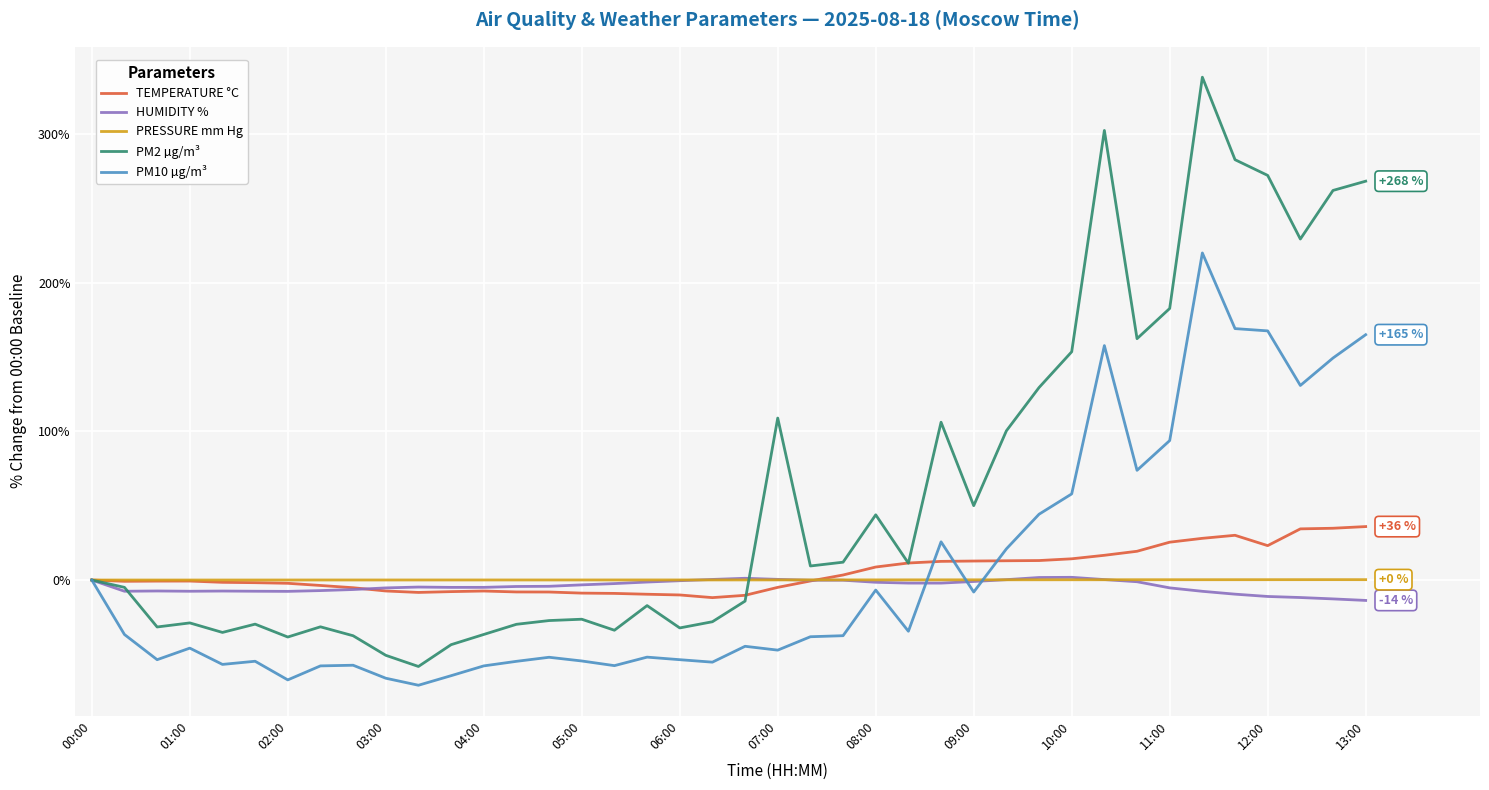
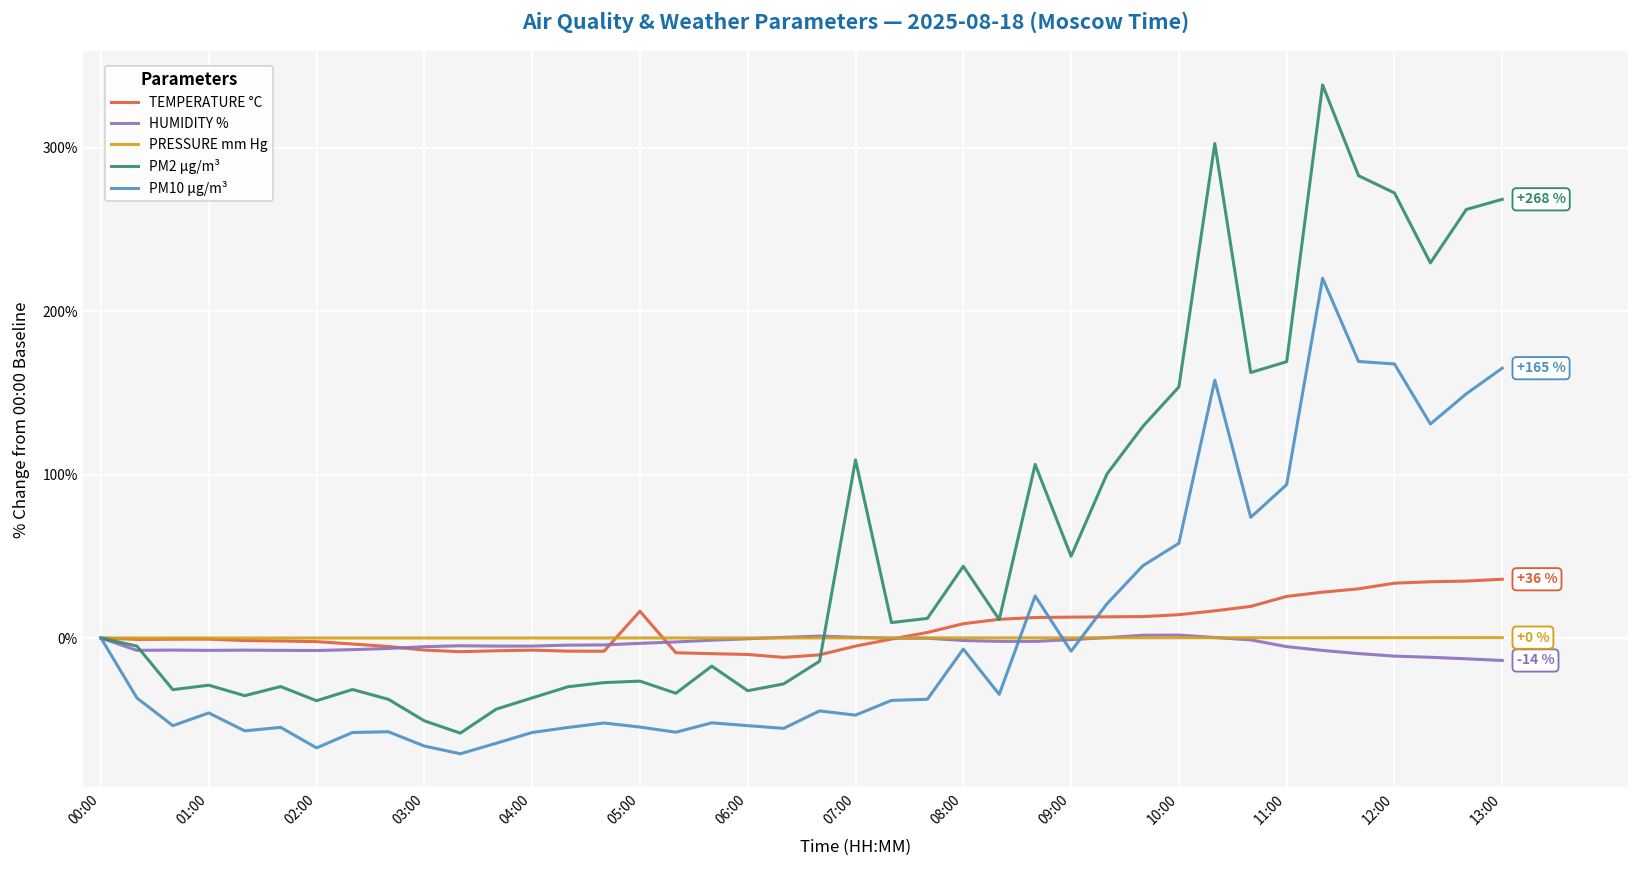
TEMPERATURE °C, 05:00: -9% -> 16%
PM2 µg/m³, 11:00: 183% -> 169%
TEMPERATURE °C, 12:00: 23% -> 34%
